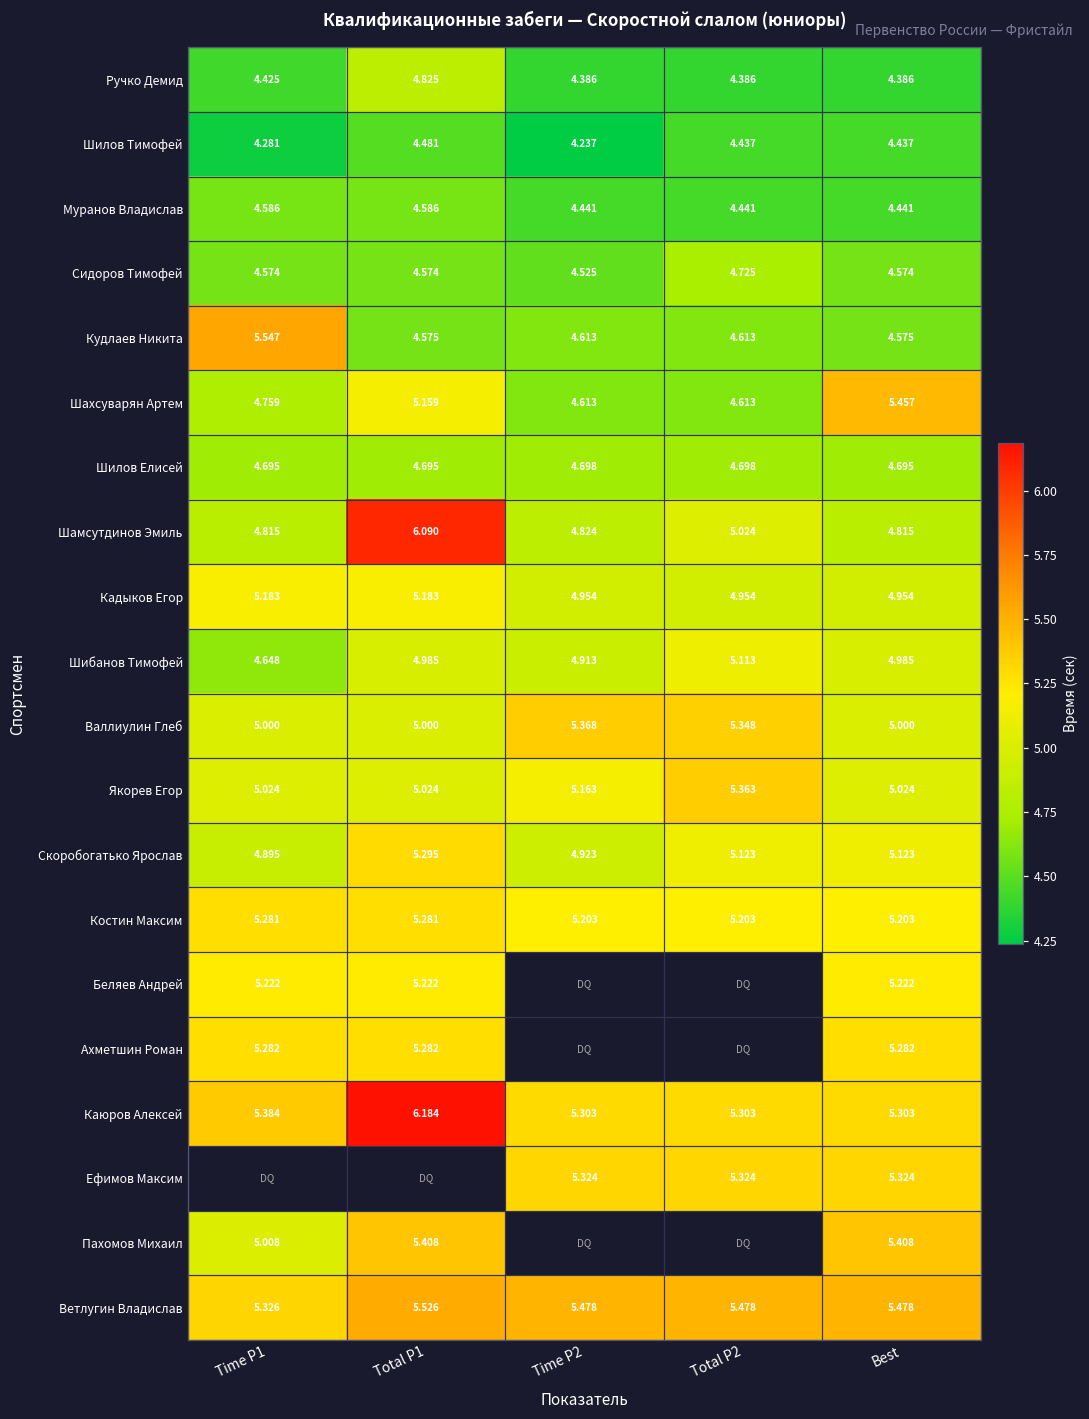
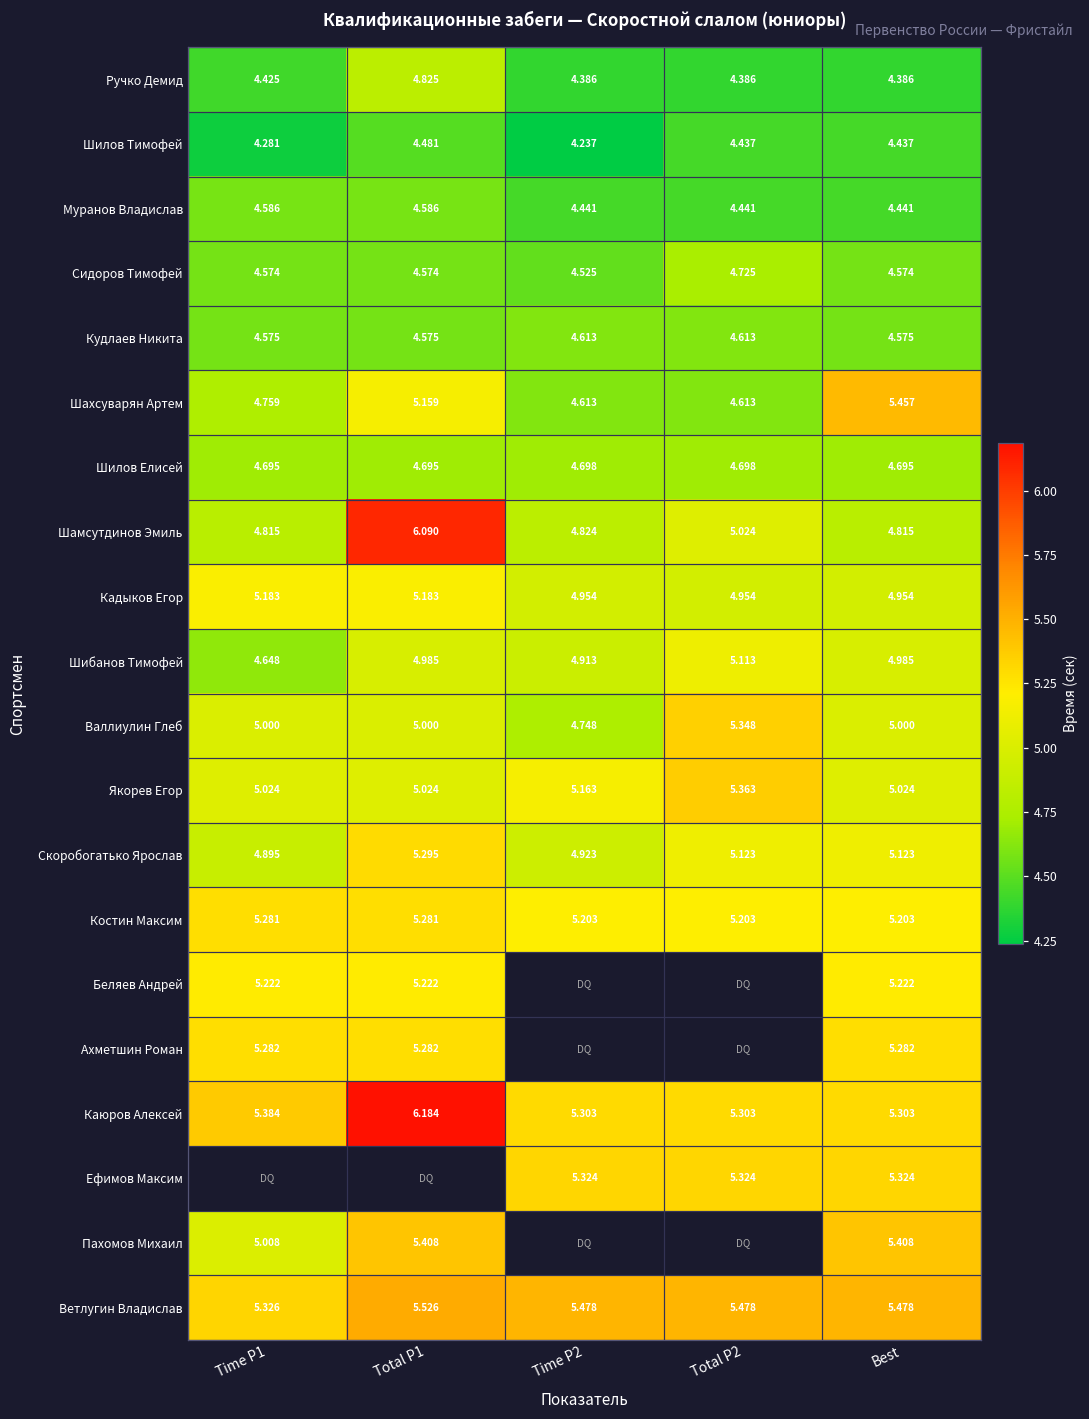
Кудлаев Никита, Time P1: 5.547 -> 4.575
Валлиулин Глеб, Time P2: 5.368 -> 4.748
